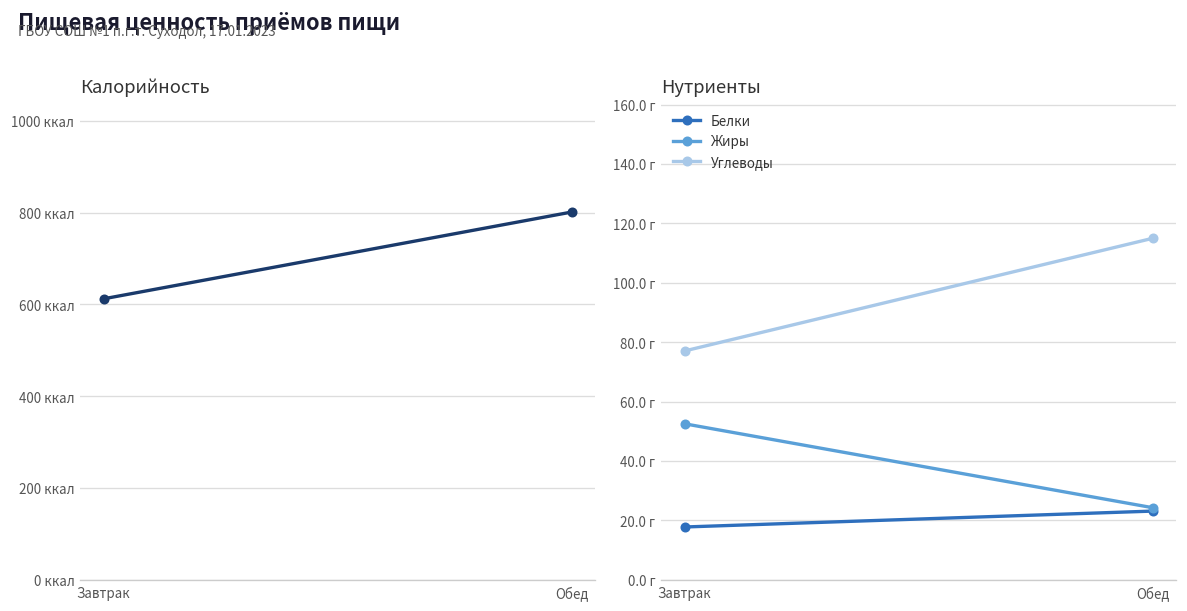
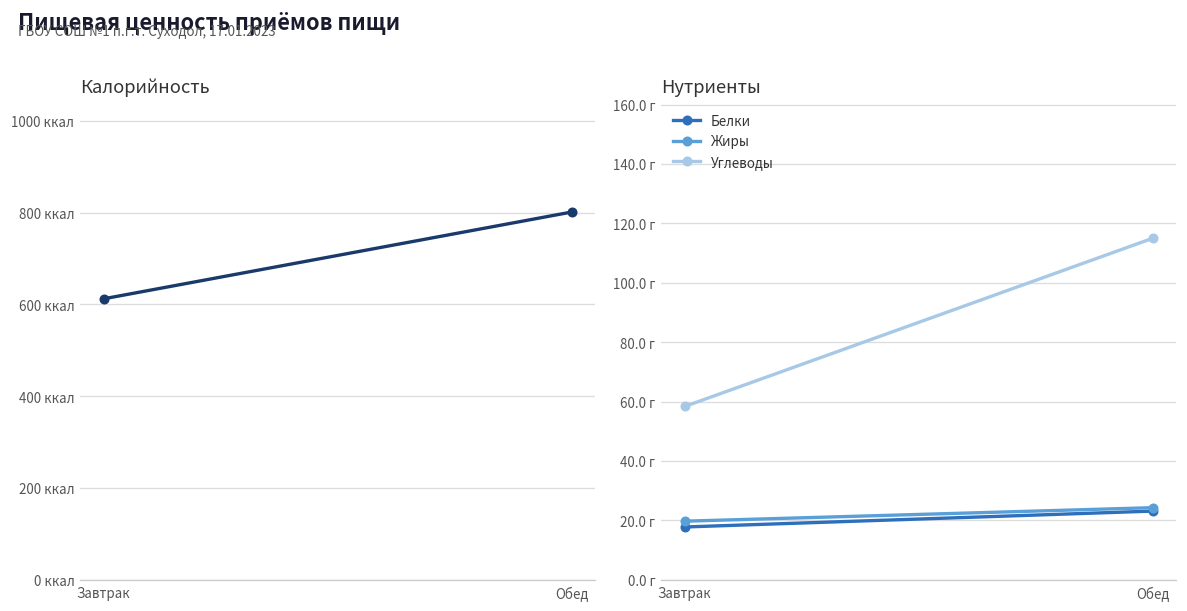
Нутриенты, Жиры, Завтрак: 53 г -> 20 г
Нутриенты, Углеводы, Завтрак: 77 г -> 58 г
